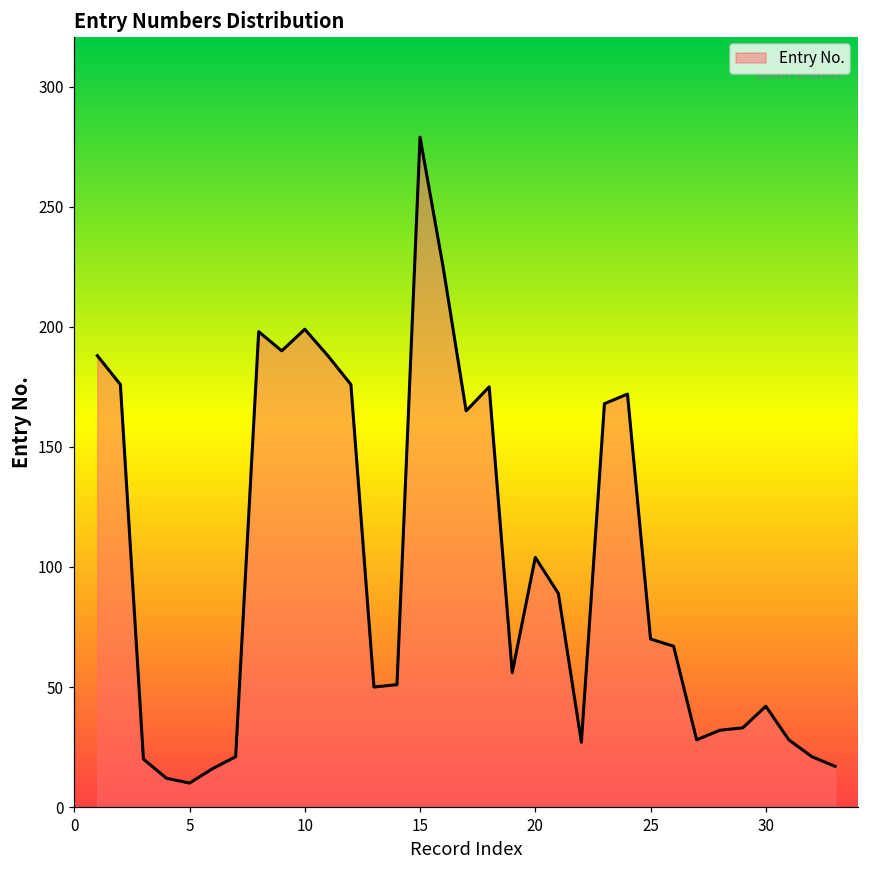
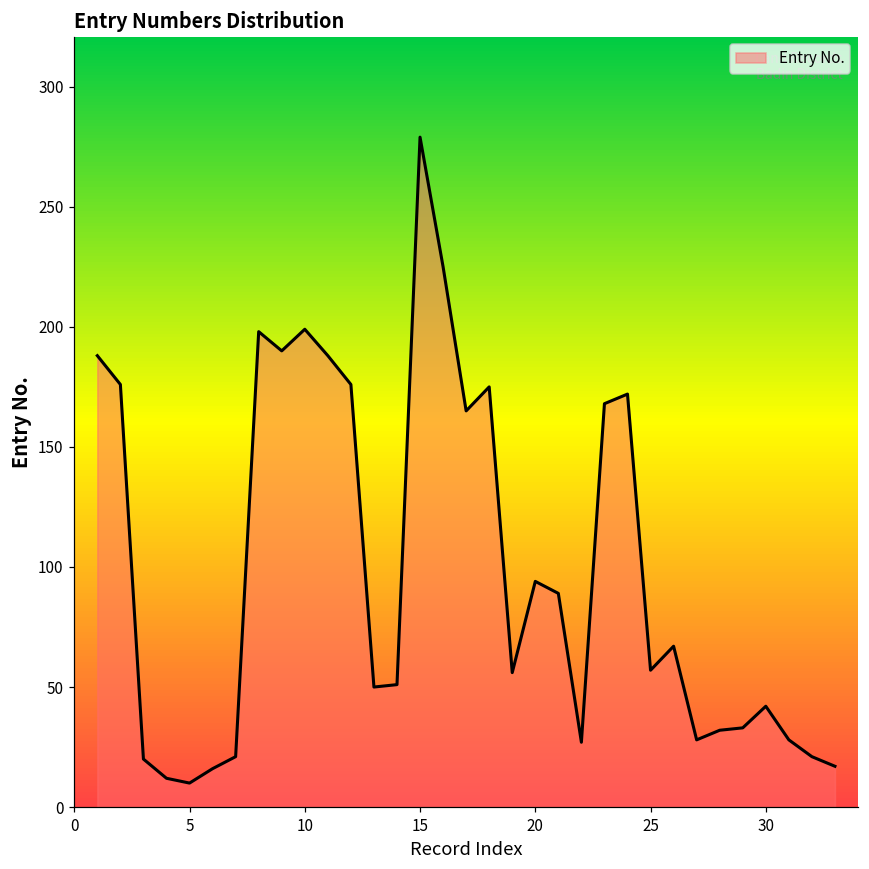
20: 104 -> 94
25: 70 -> 57
